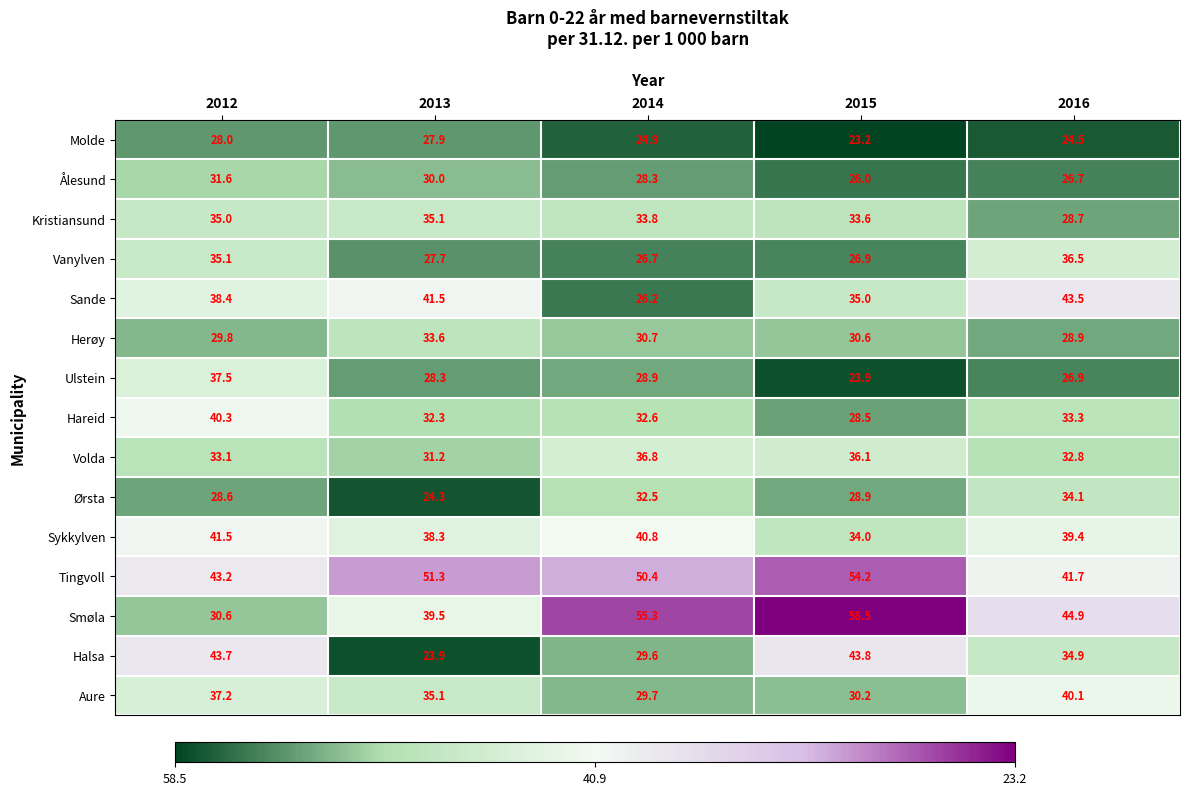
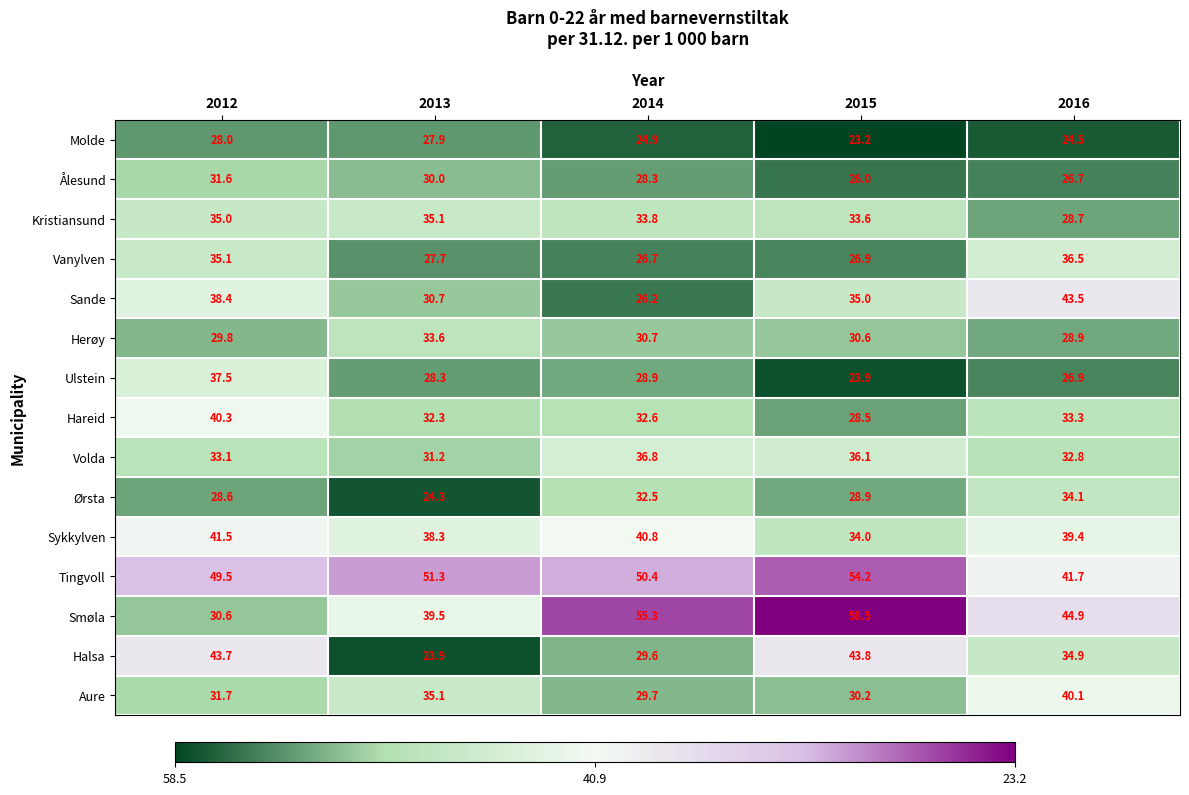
Sande, 2013: 41.5 -> 30.7
Tingvoll, 2012: 43.2 -> 49.5
Aure, 2012: 37.2 -> 31.7
